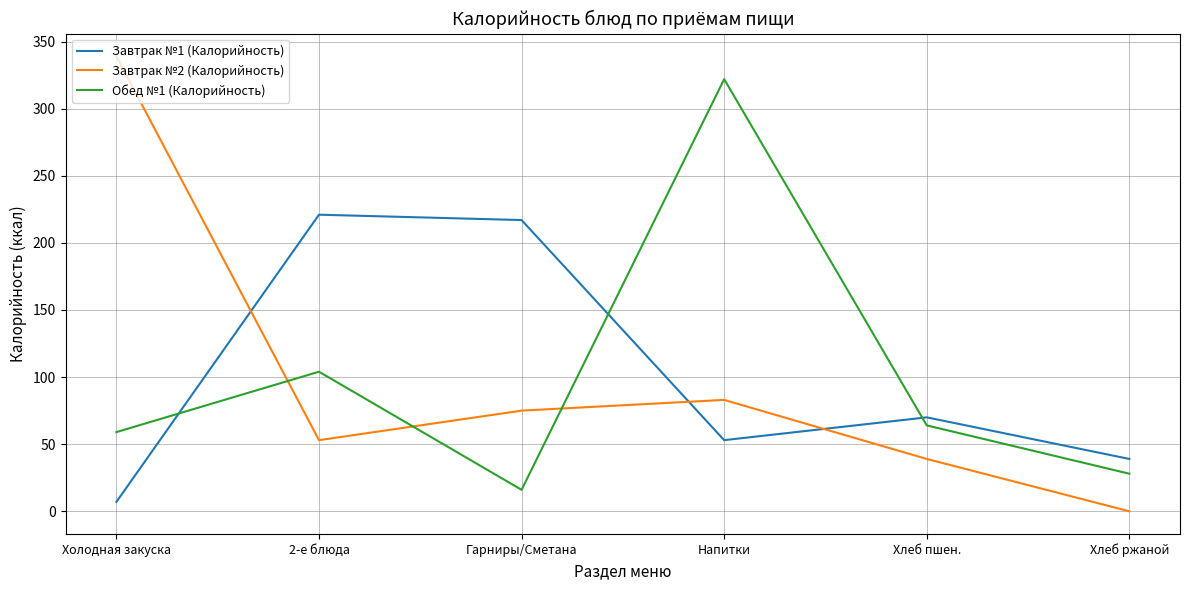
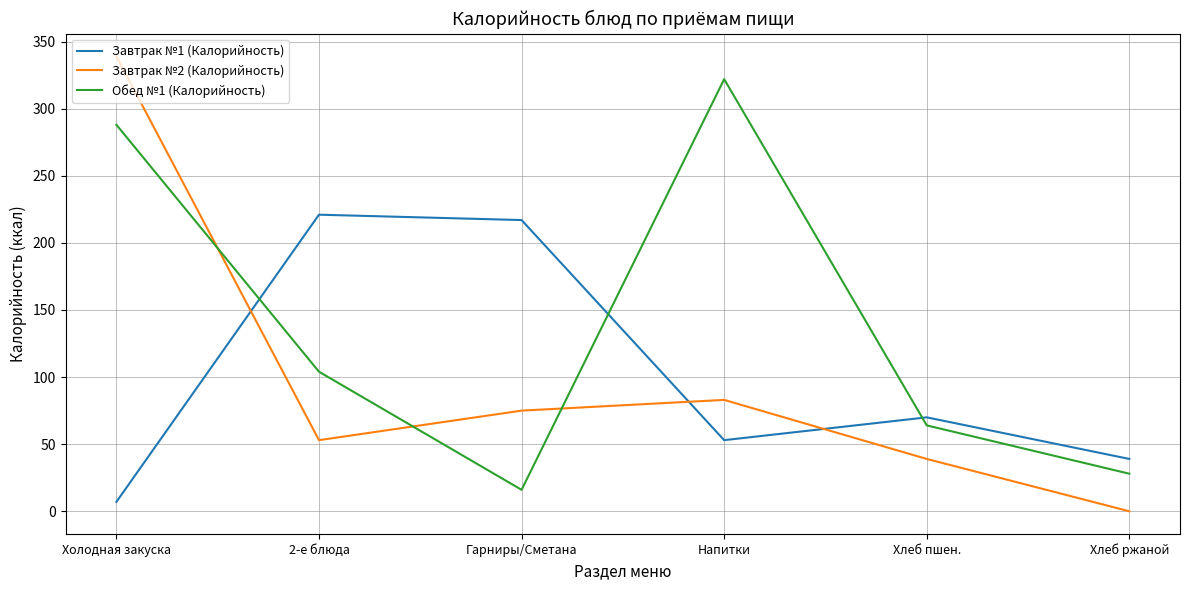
Обед №1 (Калорийность), Холодная закуска: 59 -> 288
